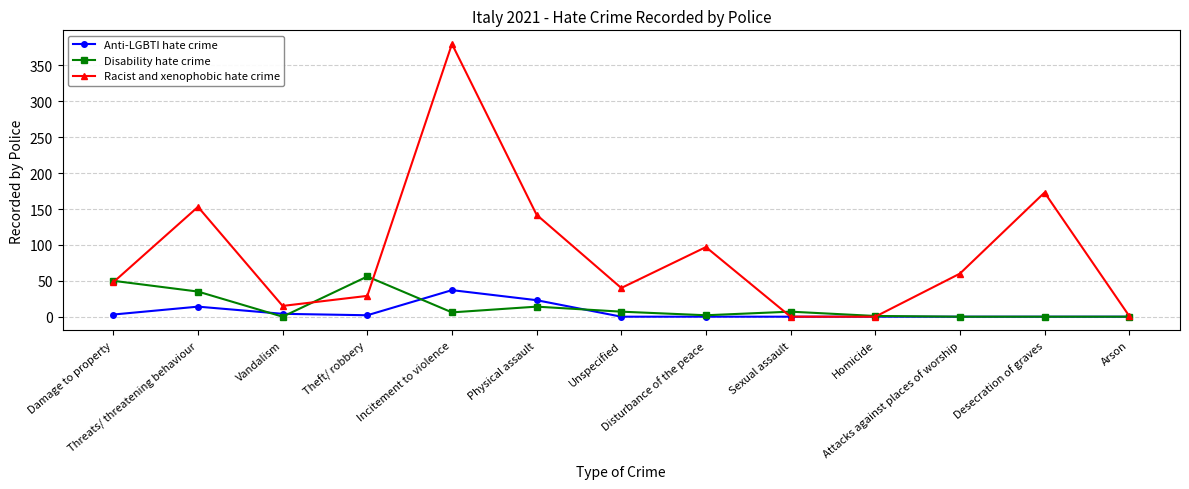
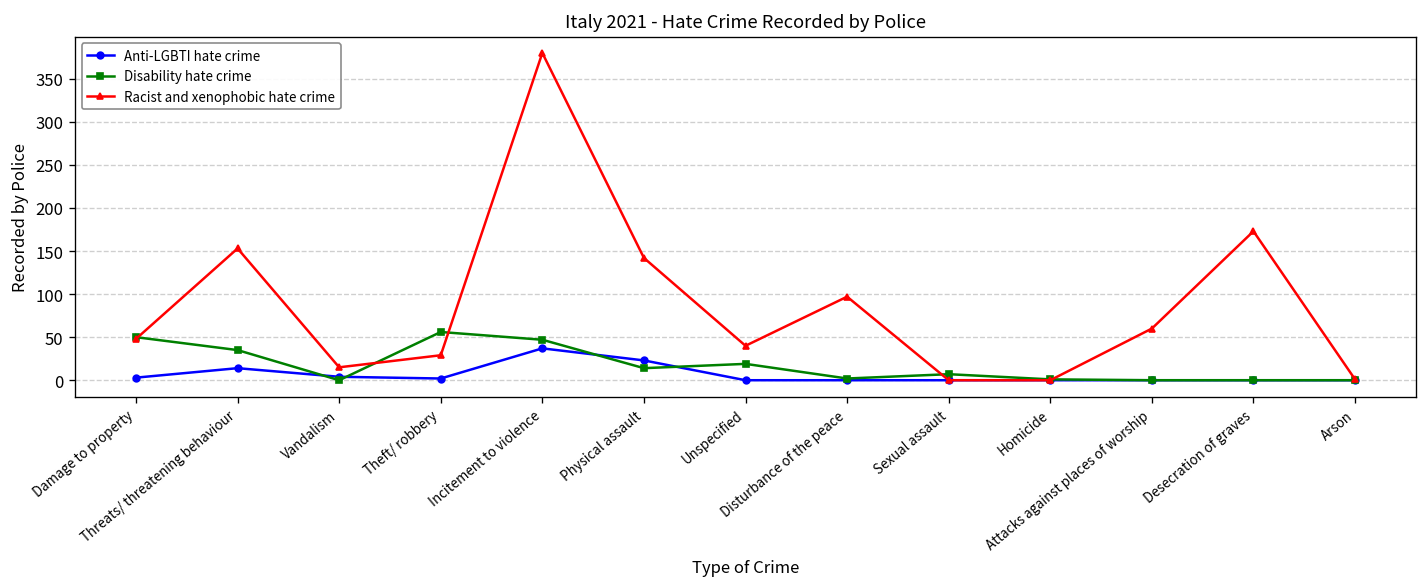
Disability hate crime, Incitement to violence: 10 -> 50
Disability hate crime, Unspecified: 10 -> 20
